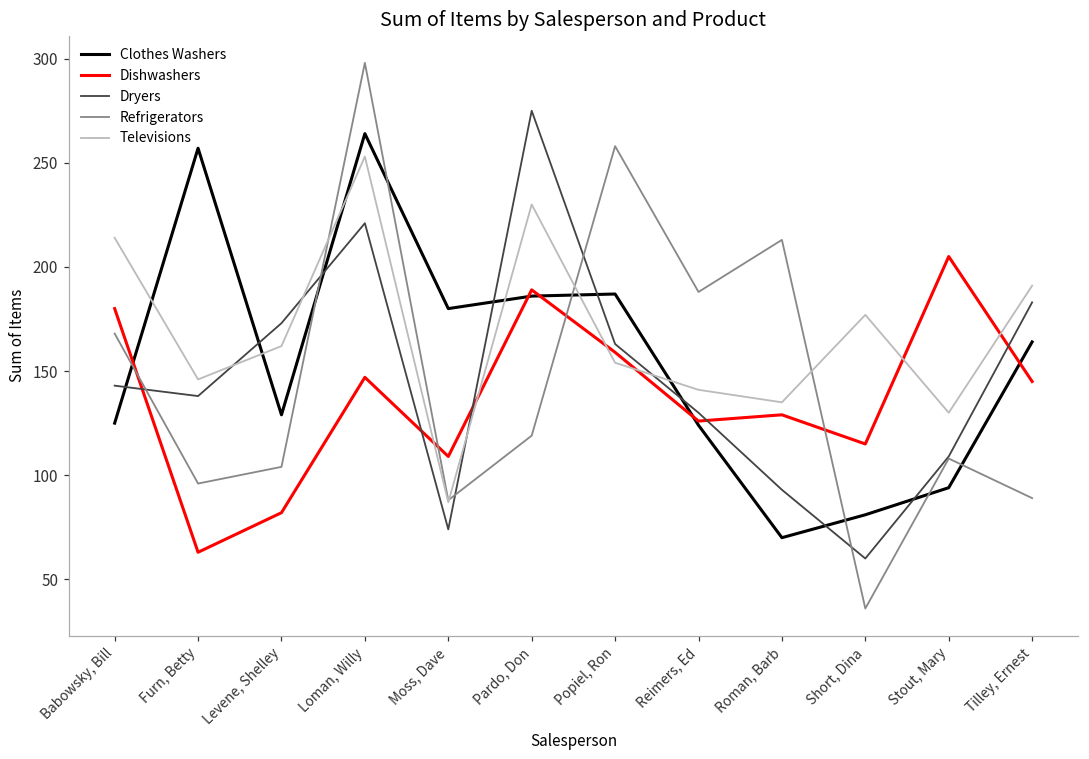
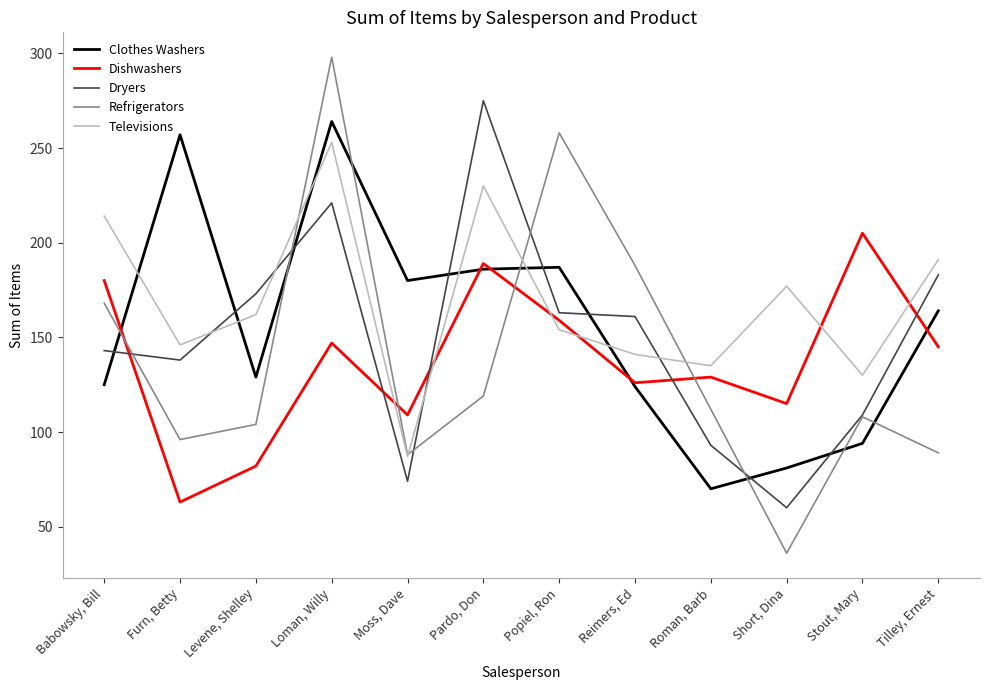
Dryers, Reimers, Ed: 130 -> 161
Refrigerators, Roman, Barb: 213 -> 112
